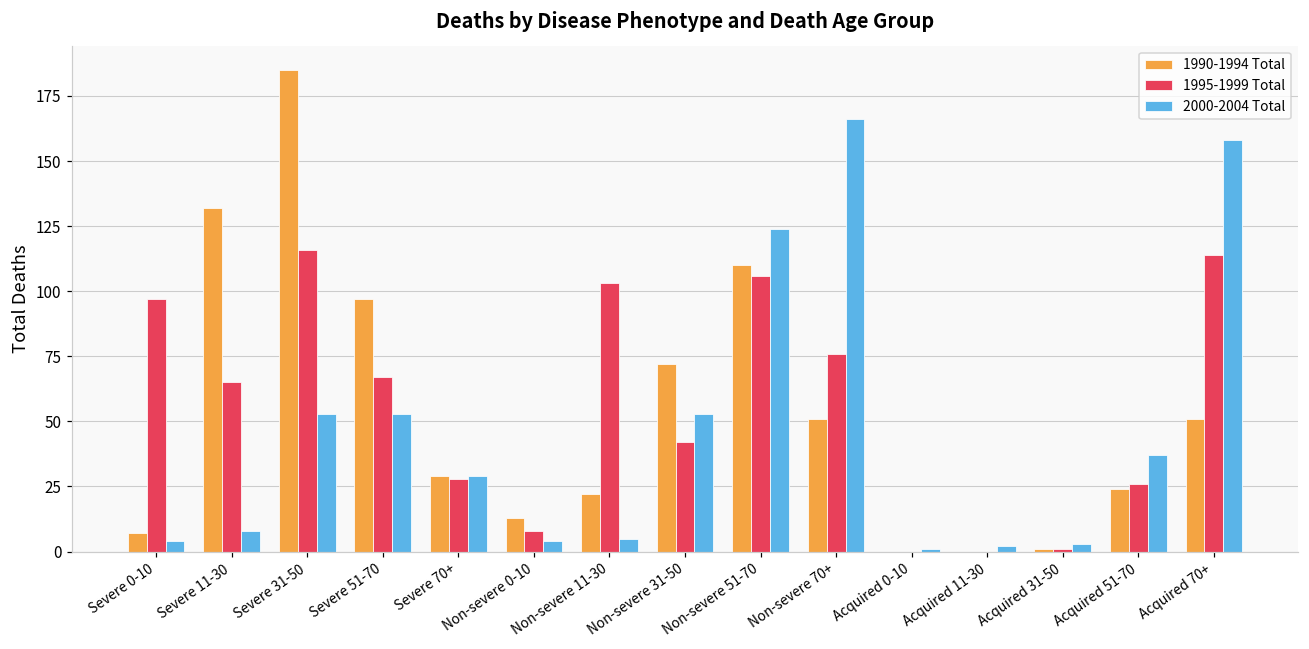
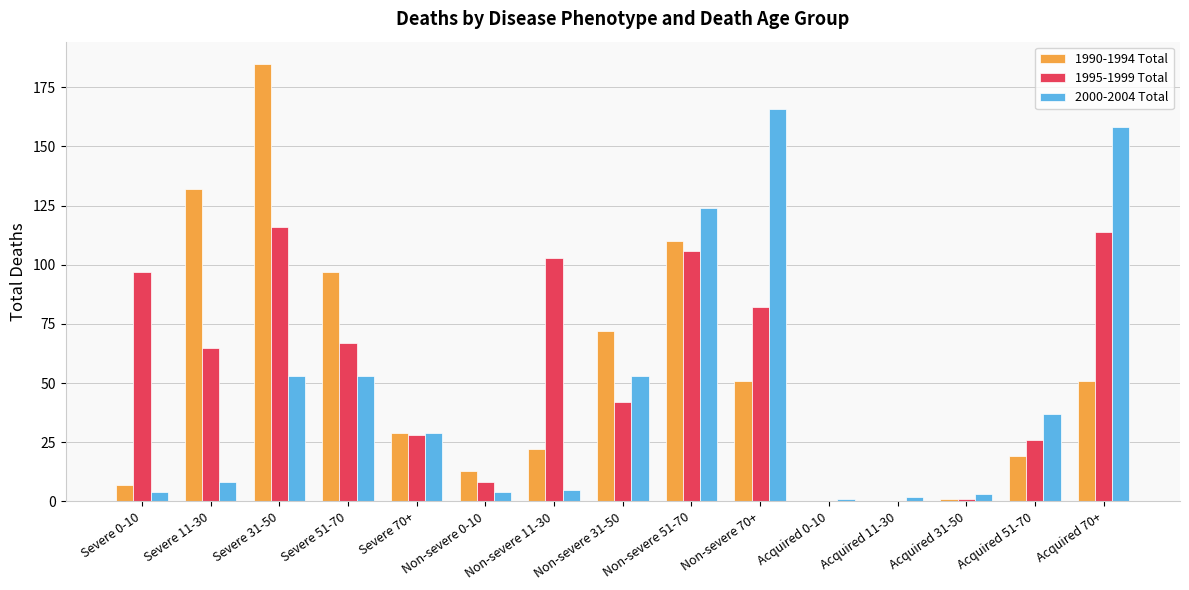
1995-1999 Total, Non-severe 70+: 76 -> 82
1990-1994 Total, Acquired 51-70: 24 -> 19
